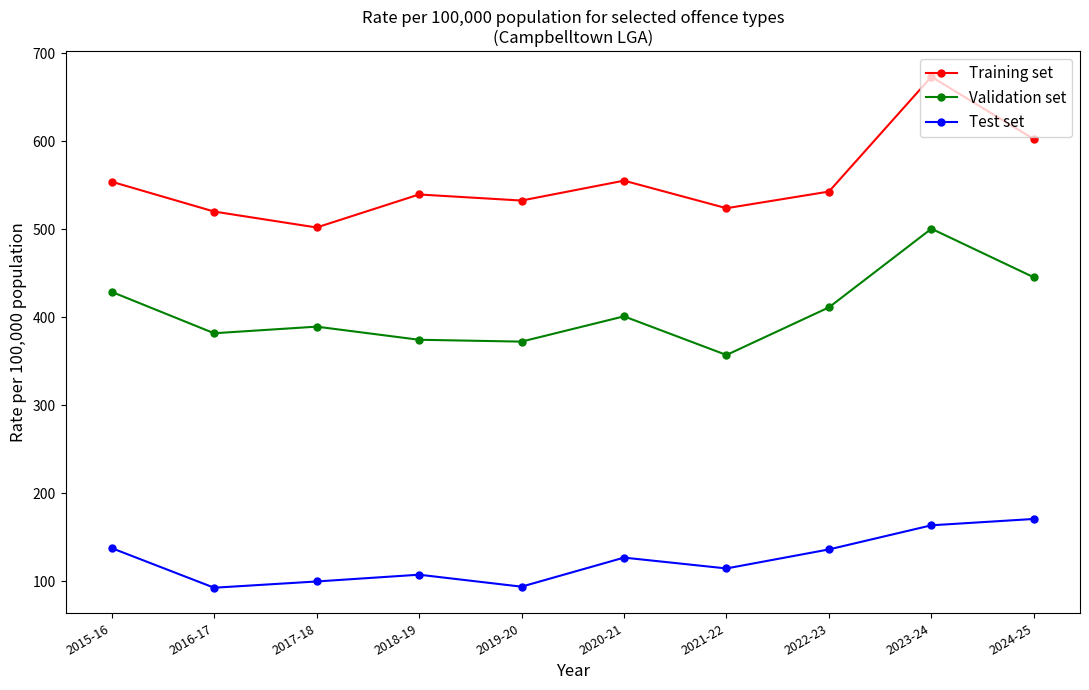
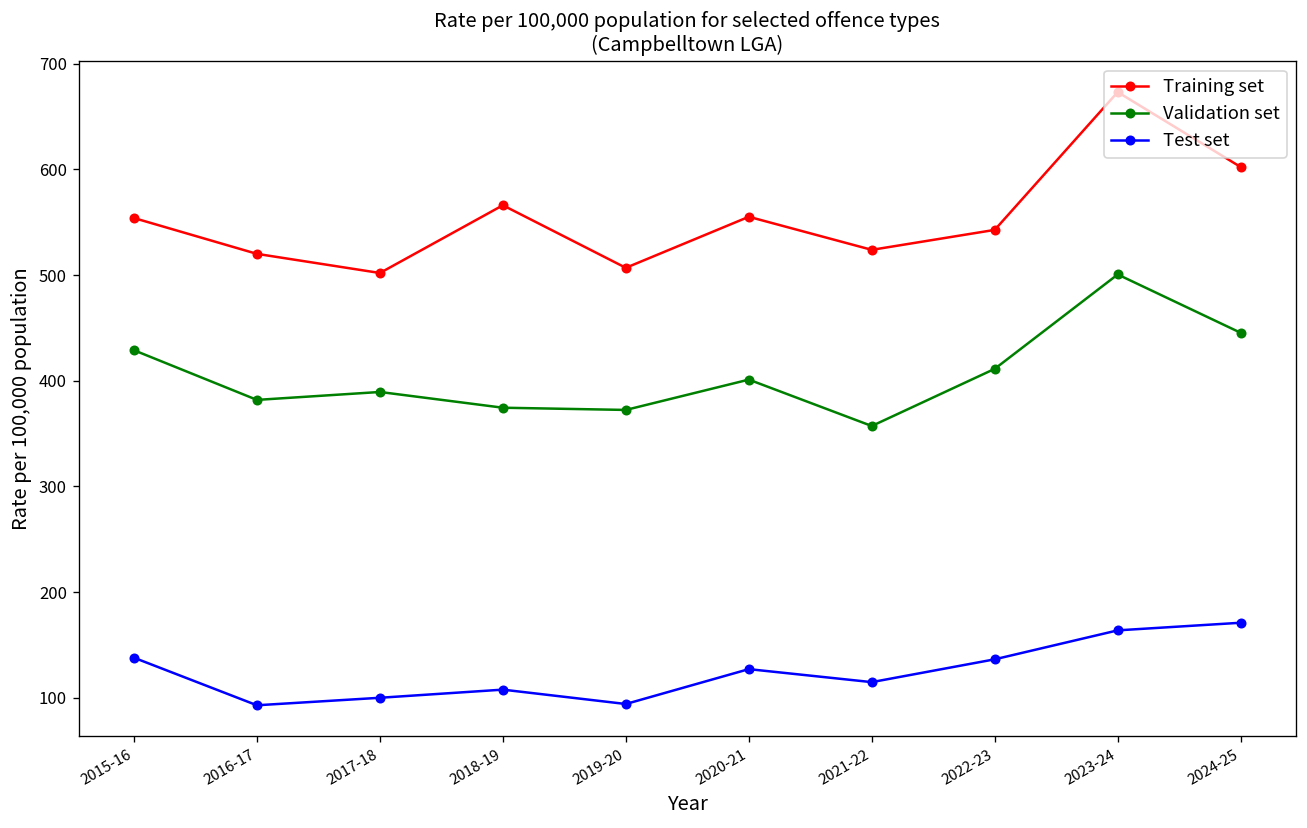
Training set, 2018-19: 540 -> 570
Training set, 2019-20: 530 -> 510
